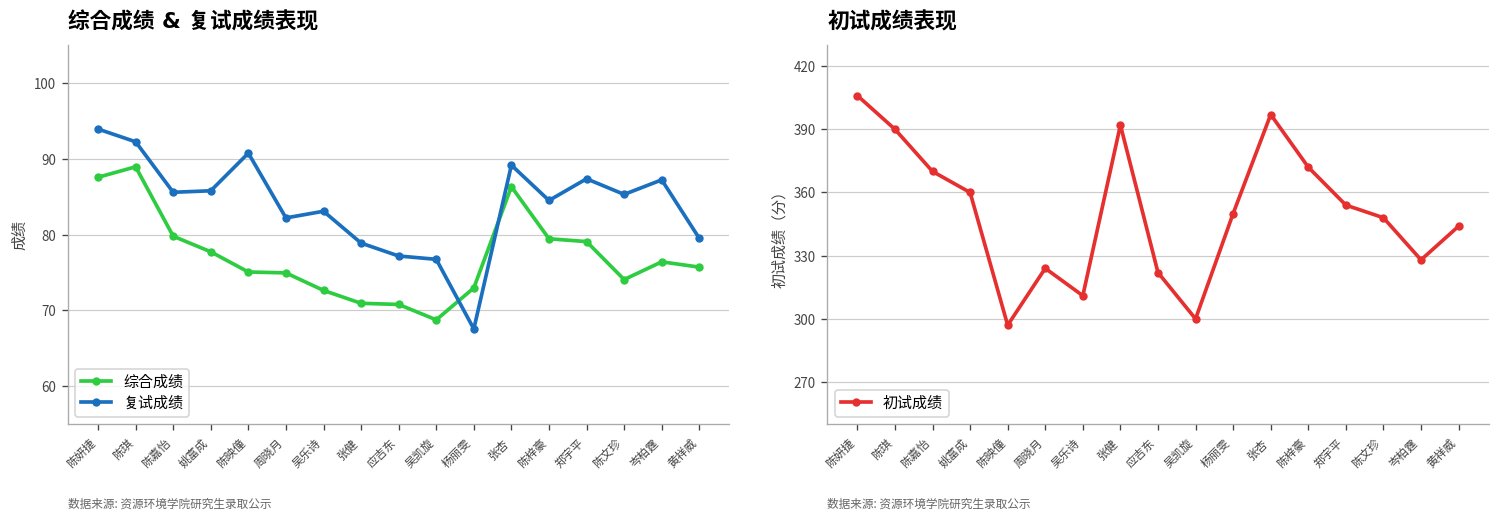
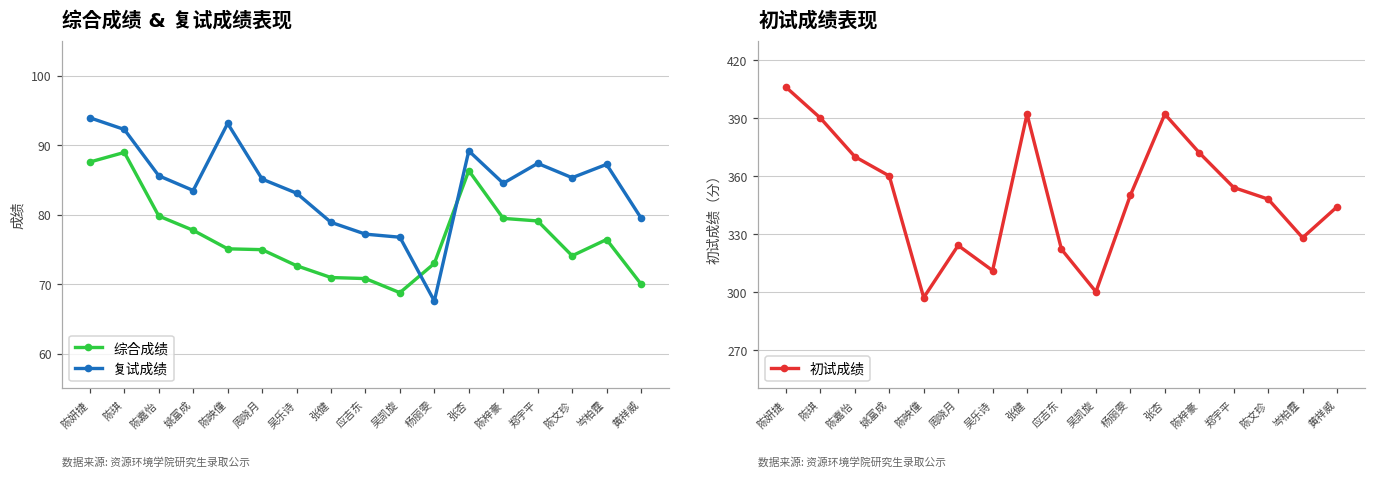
综合成绩 & 复试成绩表现, 复试成绩, 姚富成: 86 -> 83
综合成绩 & 复试成绩表现, 复试成绩, 陈映僮: 91 -> 93
综合成绩 & 复试成绩表现, 复试成绩, 周晓月: 82 -> 85
综合成绩 & 复试成绩表现, 综合成绩, 黄祥威: 76 -> 70
初试成绩表现, 张杏: 397 -> 392
